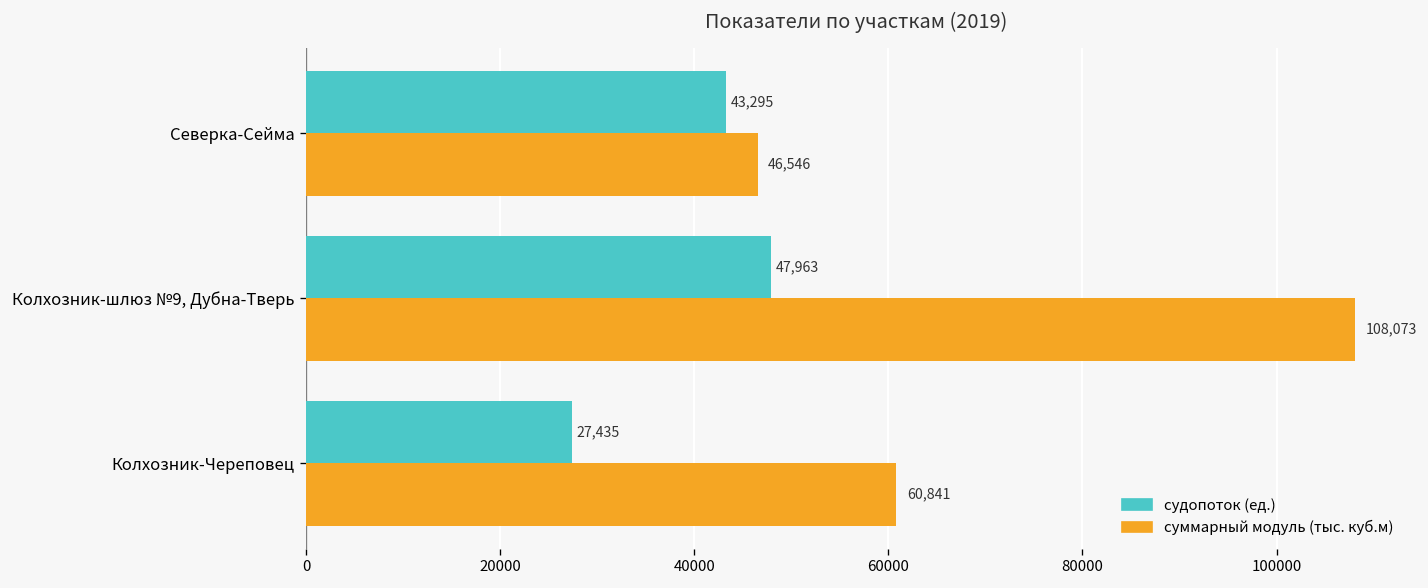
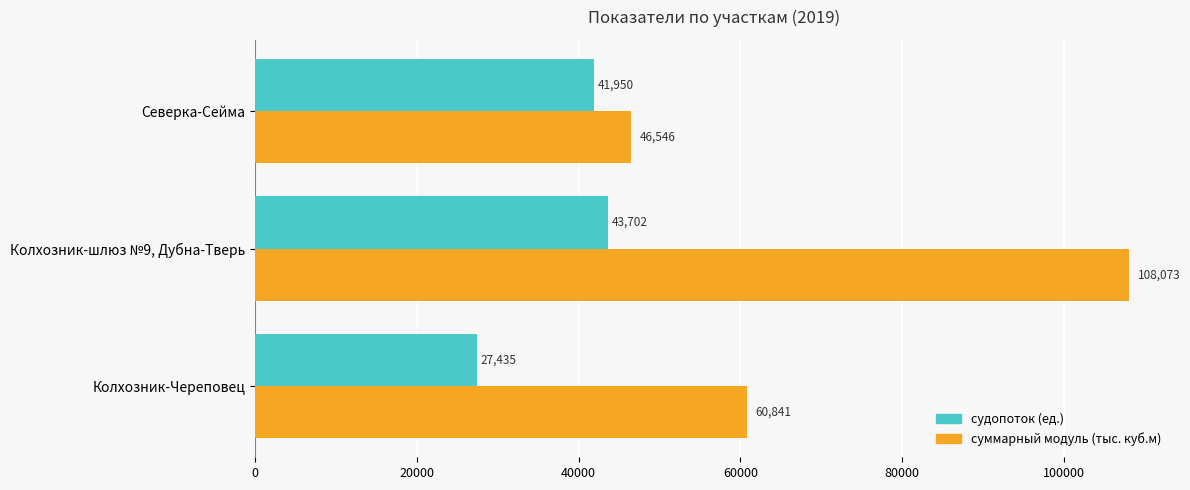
судопоток (ед.), Северка-Сейма: 43,295 -> 41,950
судопоток (ед.), Колхозник-шлюз №9, Дубна-Тверь: 47,963 -> 43,702
